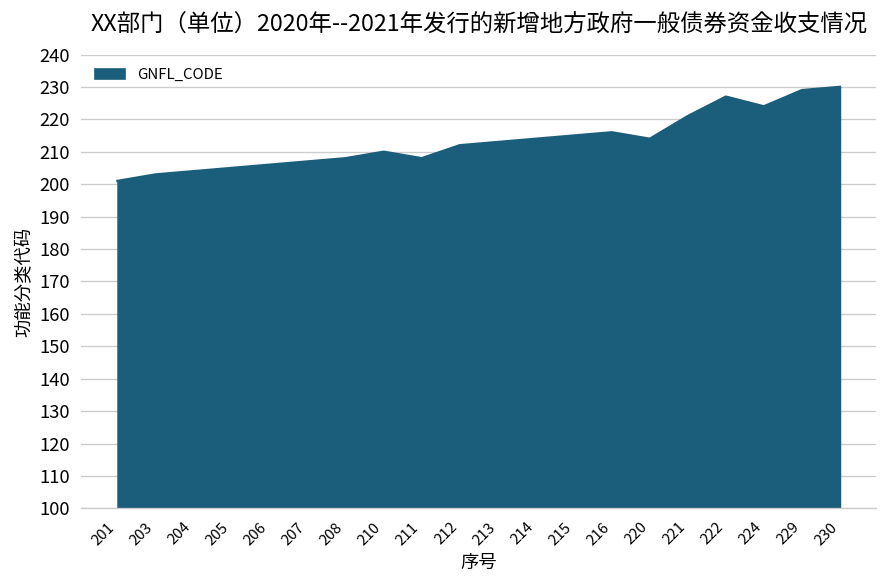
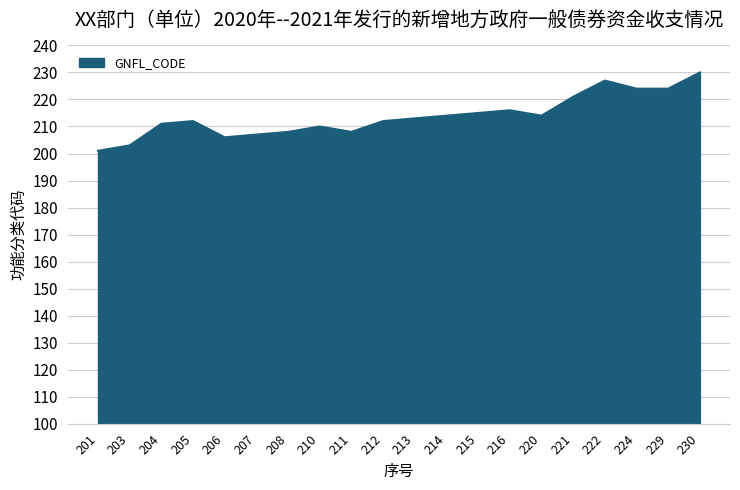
204: 204 -> 211
205: 205 -> 212
229: 229 -> 224
